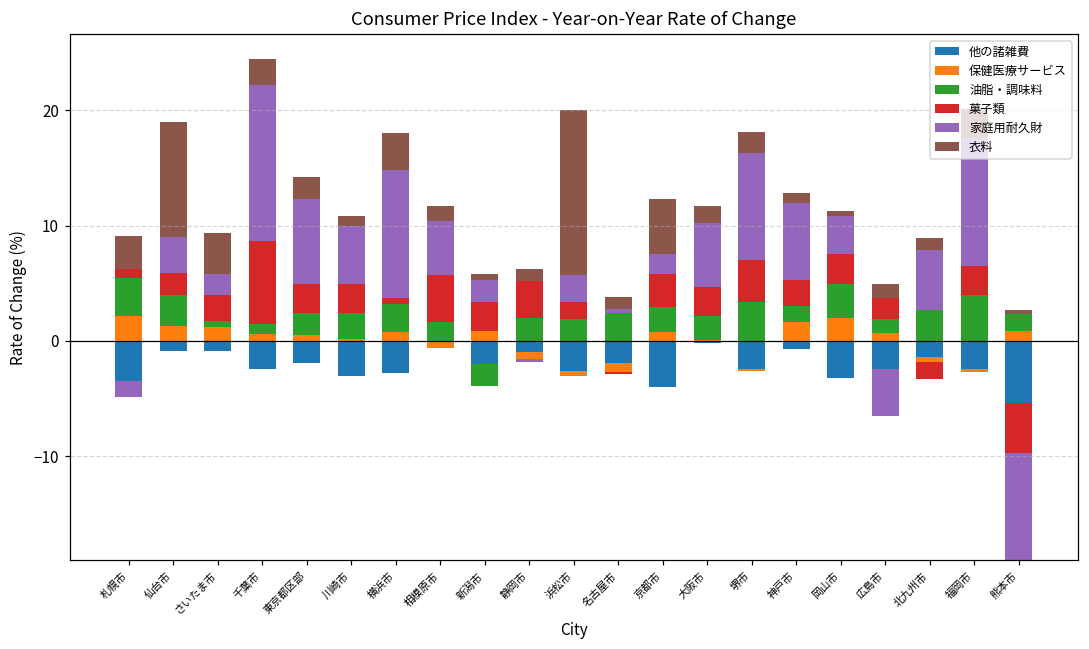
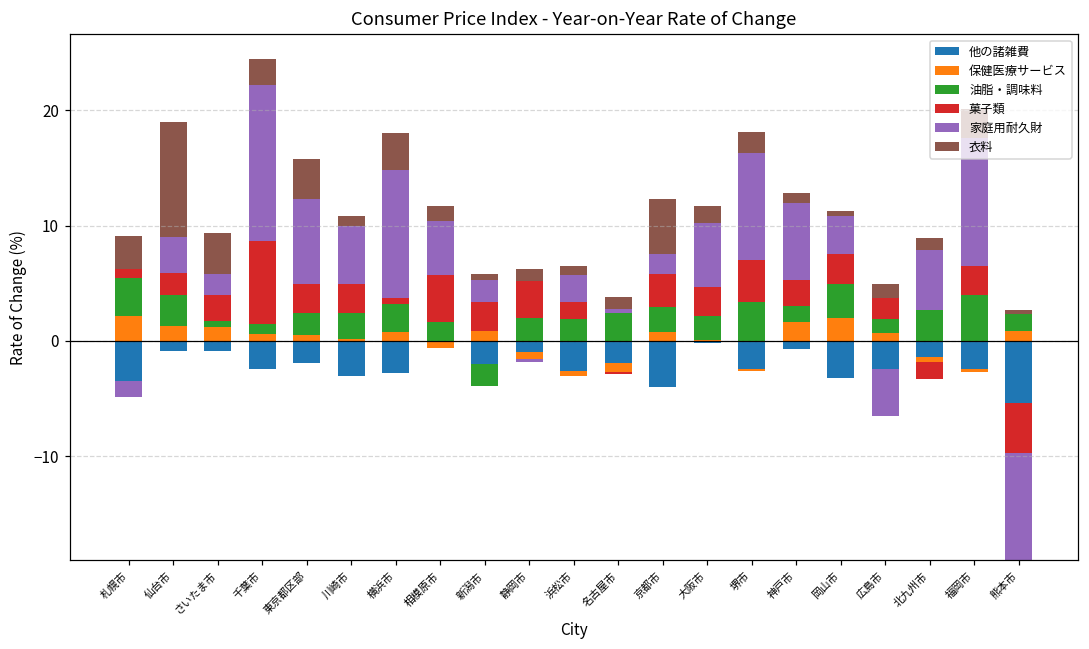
衣料, 東京都区部: 1.9 -> 3.5
衣料, 浜松市: 14.3 -> 0.8
